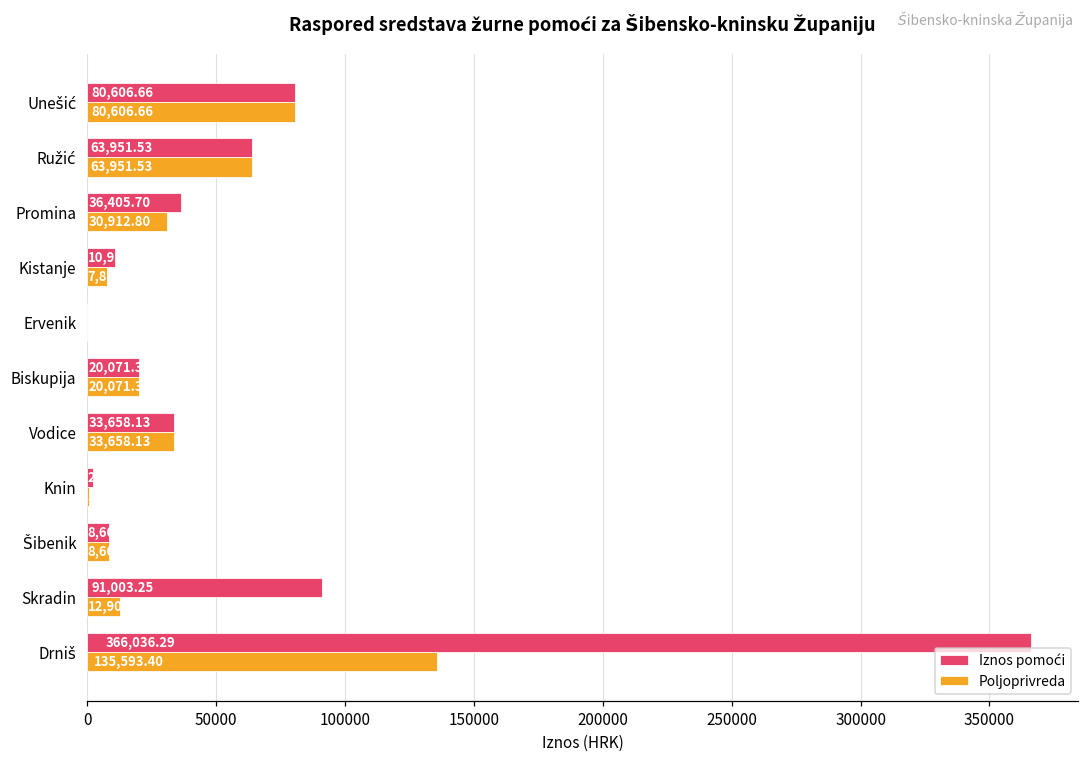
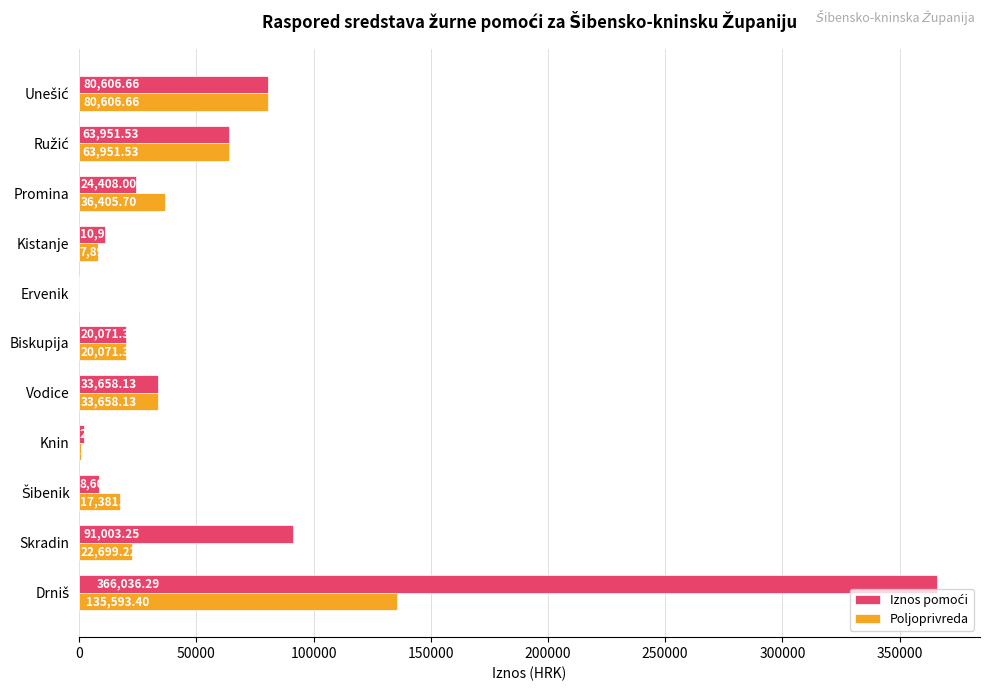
Iznos pomoći, Promina: 36,405.70 -> 24,408.00
Poljoprivreda, Promina: 30,912.80 -> 36,405.70
Poljoprivreda, Šibenik: 9000 -> 17000
Poljoprivreda, Skradin: 13000 -> 23000
